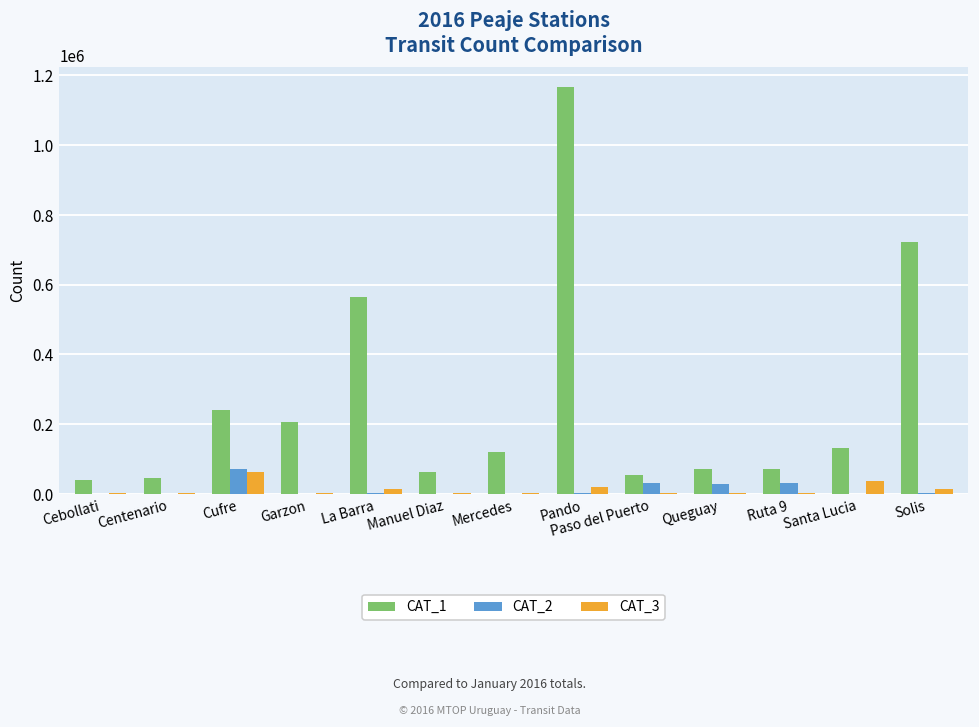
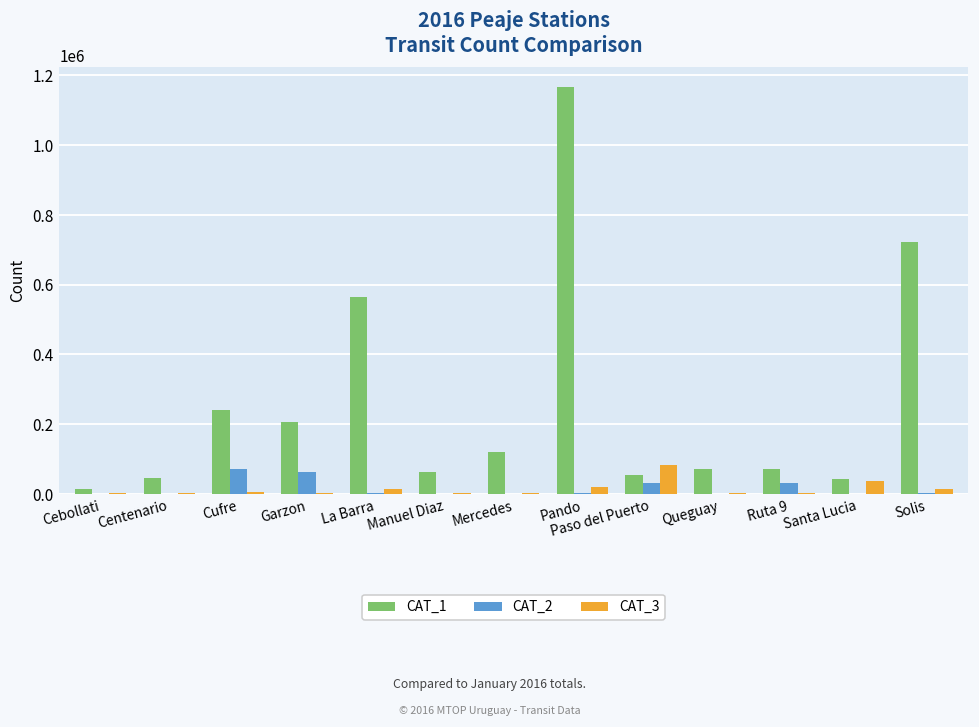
CAT_1, Cebollati: 40000 -> 10000
CAT_3, Cufre: 60000 -> 10000
CAT_2, Garzon: 0 -> 60000
CAT_3, Paso del Puerto: 0 -> 80000
CAT_2, Queguay: 30000 -> 0
CAT_1, Santa Lucia: 130000 -> 40000
